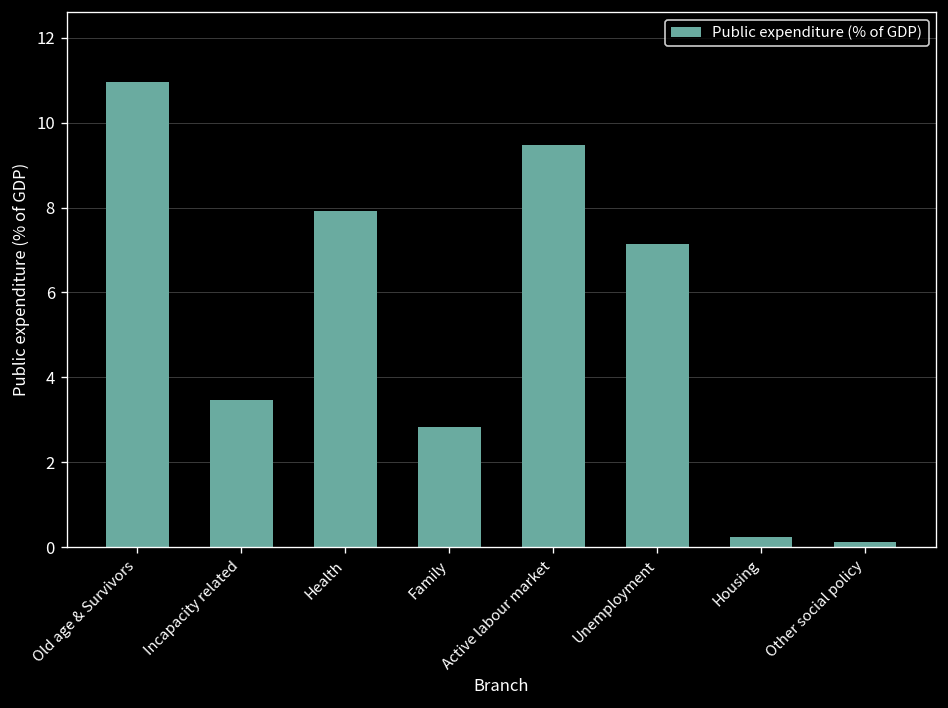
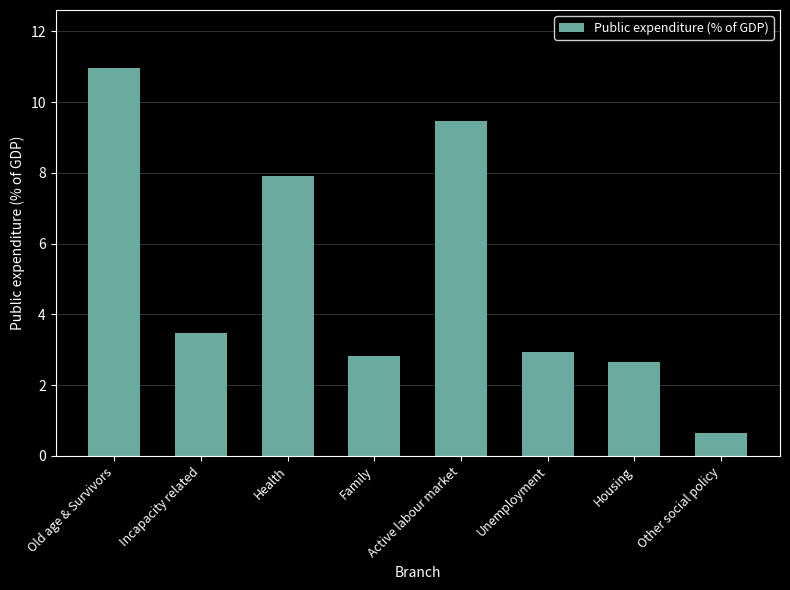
Unemployment: 7.1 -> 2.9
Housing: 0.2 -> 2.7
Other social policy: 0.1 -> 0.7
